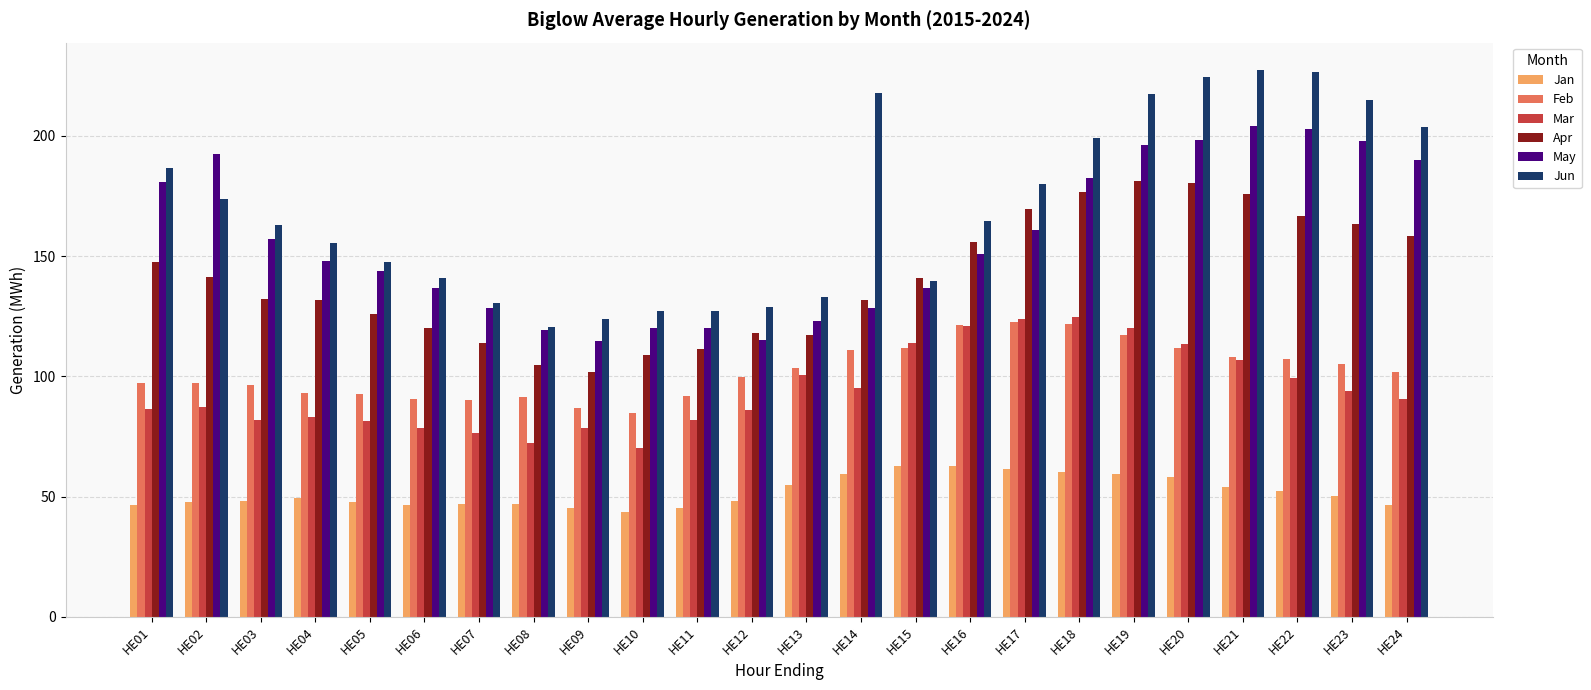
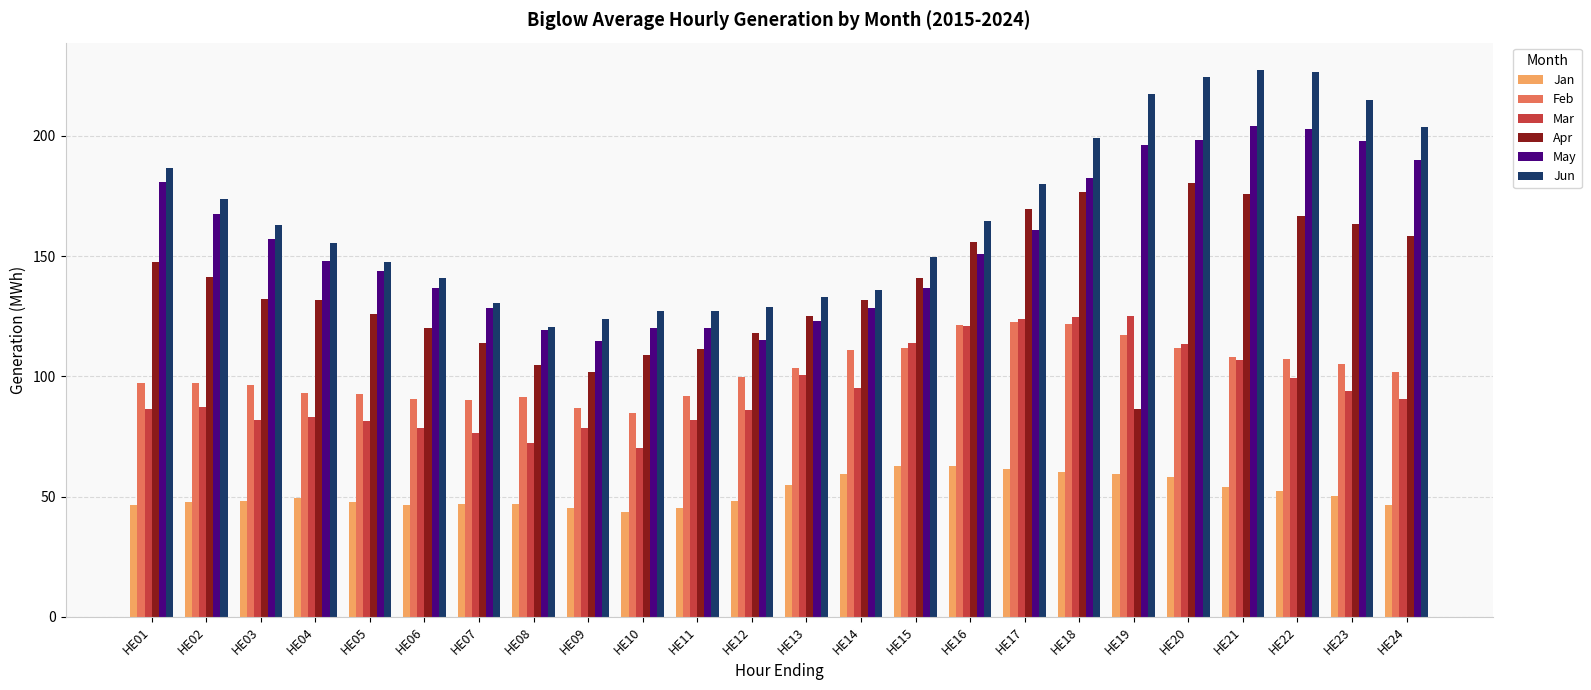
May, HE02: 193 -> 167
Apr, HE13: 117 -> 125
Jun, HE14: 218 -> 136
Jun, HE15: 140 -> 149
Mar, HE19: 120 -> 125
Apr, HE19: 181 -> 86
